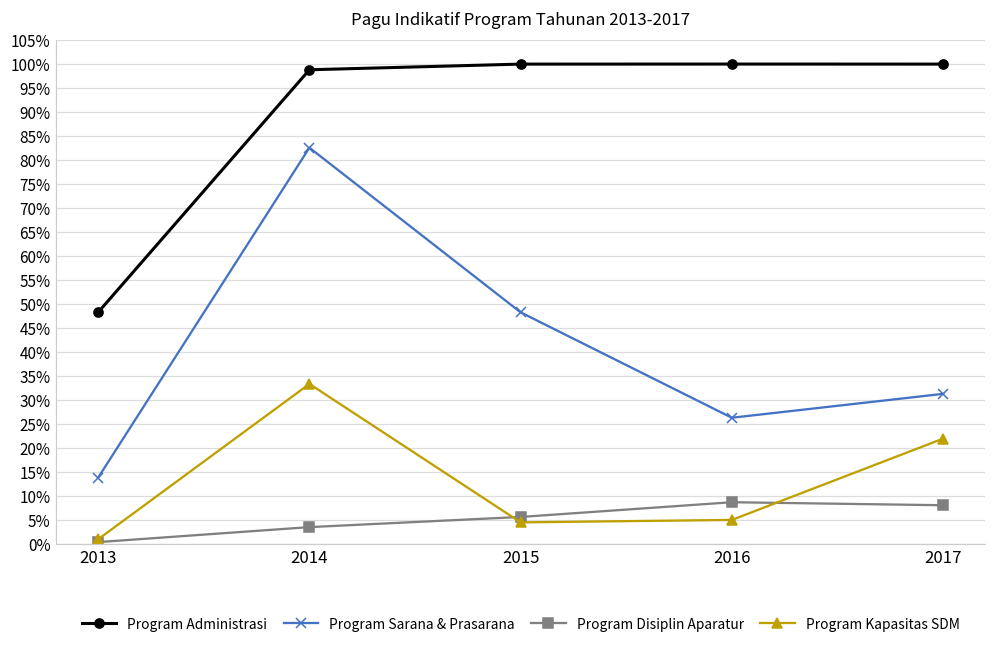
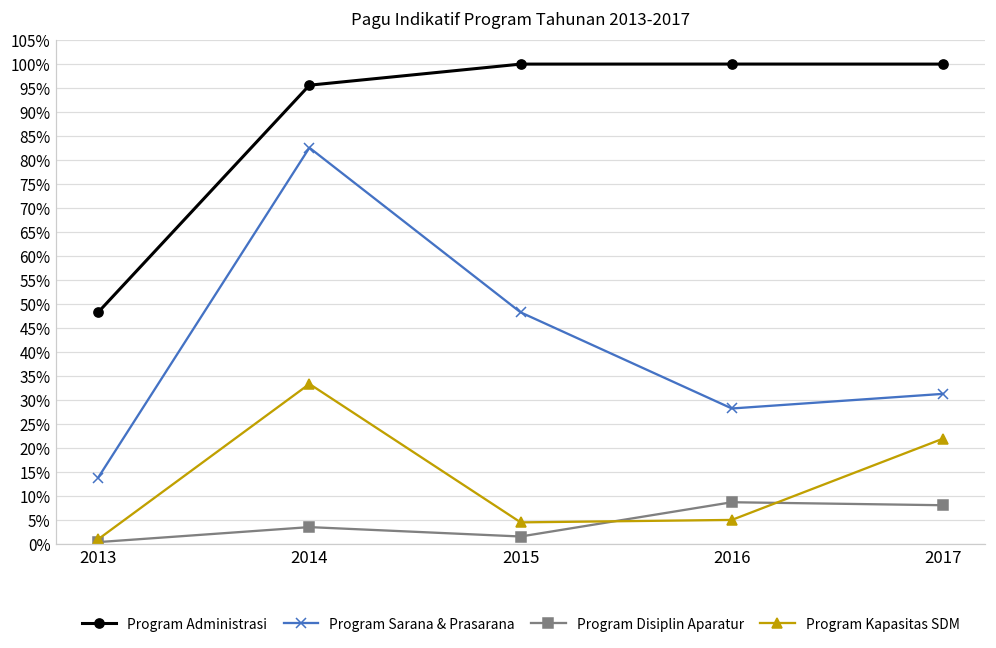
Program Administrasi, 2014: 99% -> 96%
Program Disiplin Aparatur, 2015: 6% -> 2%
Program Sarana & Prasarana, 2016: 26% -> 28%
